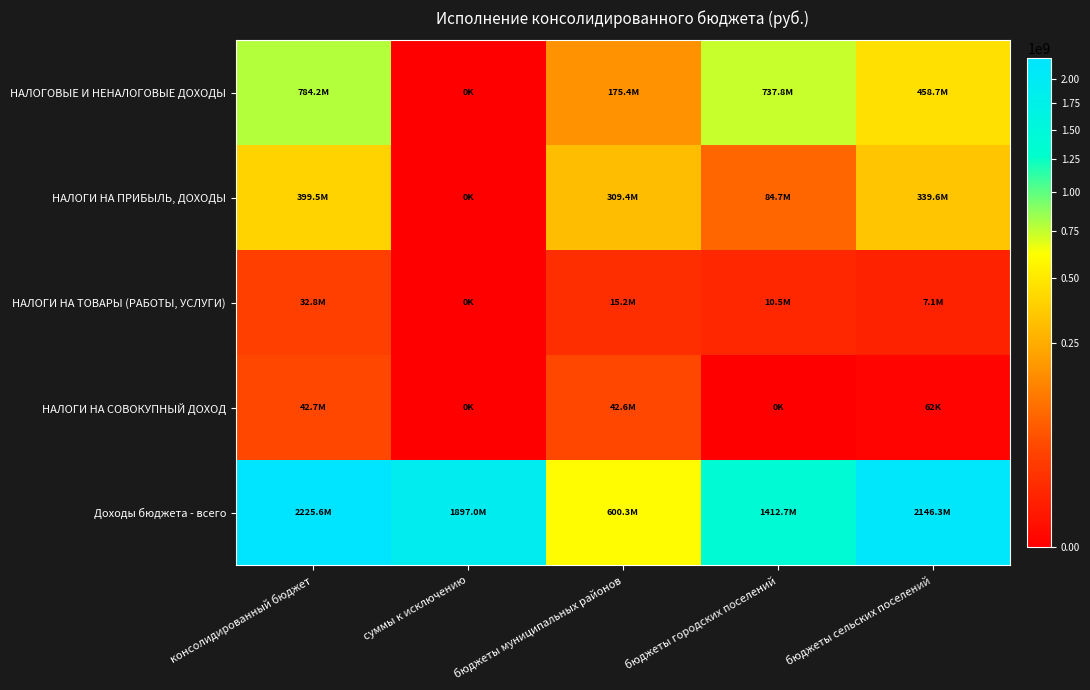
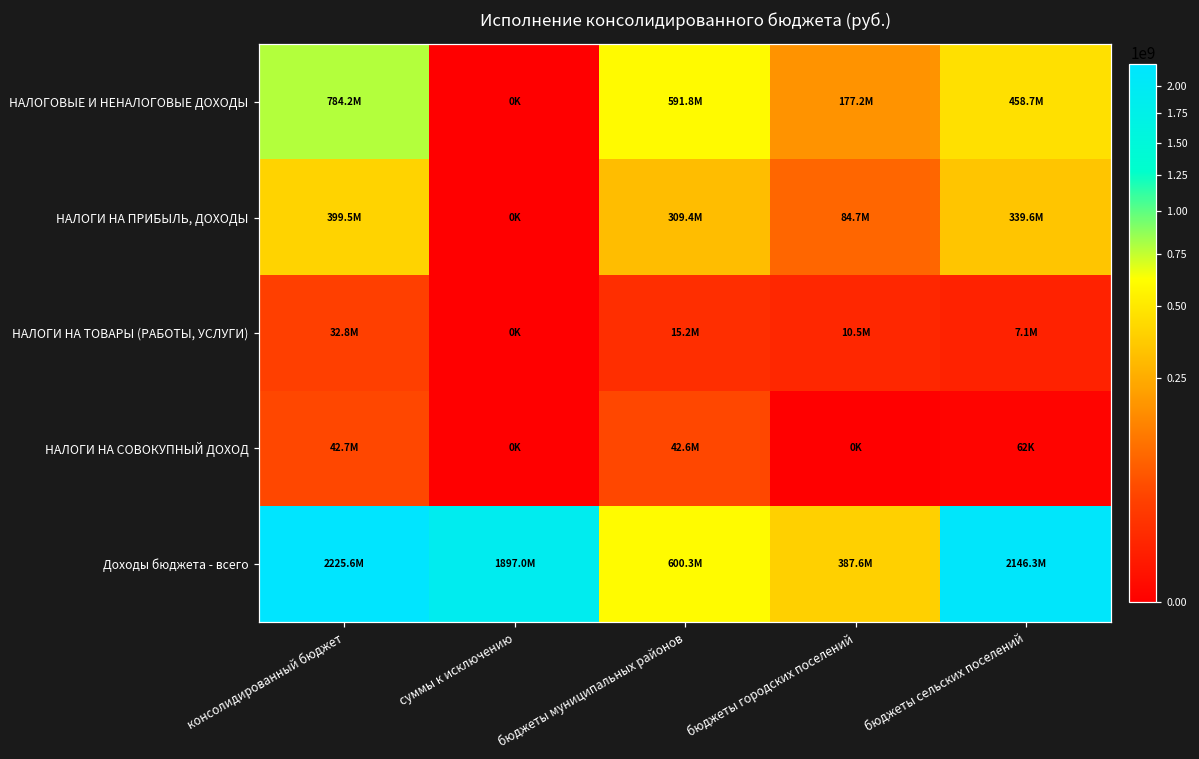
НАЛОГОВЫЕ И НЕНАЛОГОВЫЕ ДОХОДЫ, бюджеты муниципальных районов: 175.4M -> 591.8M
НАЛОГОВЫЕ И НЕНАЛОГОВЫЕ ДОХОДЫ, бюджеты городских поселений: 737.8M -> 177.2M
Доходы бюджета - всего, бюджеты городских поселений: 1412.7M -> 387.6M
